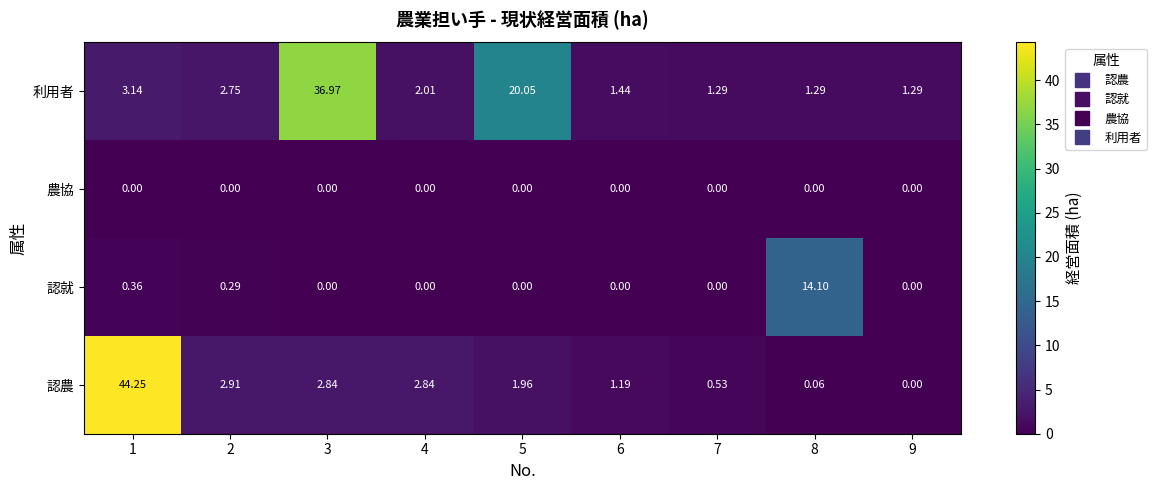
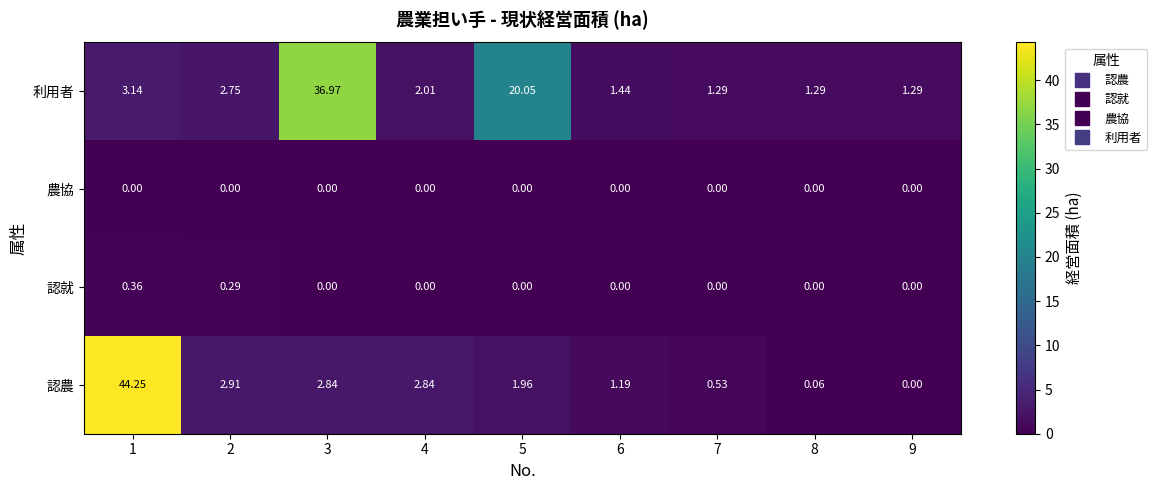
認就, 8: 14.10 -> 0.00
